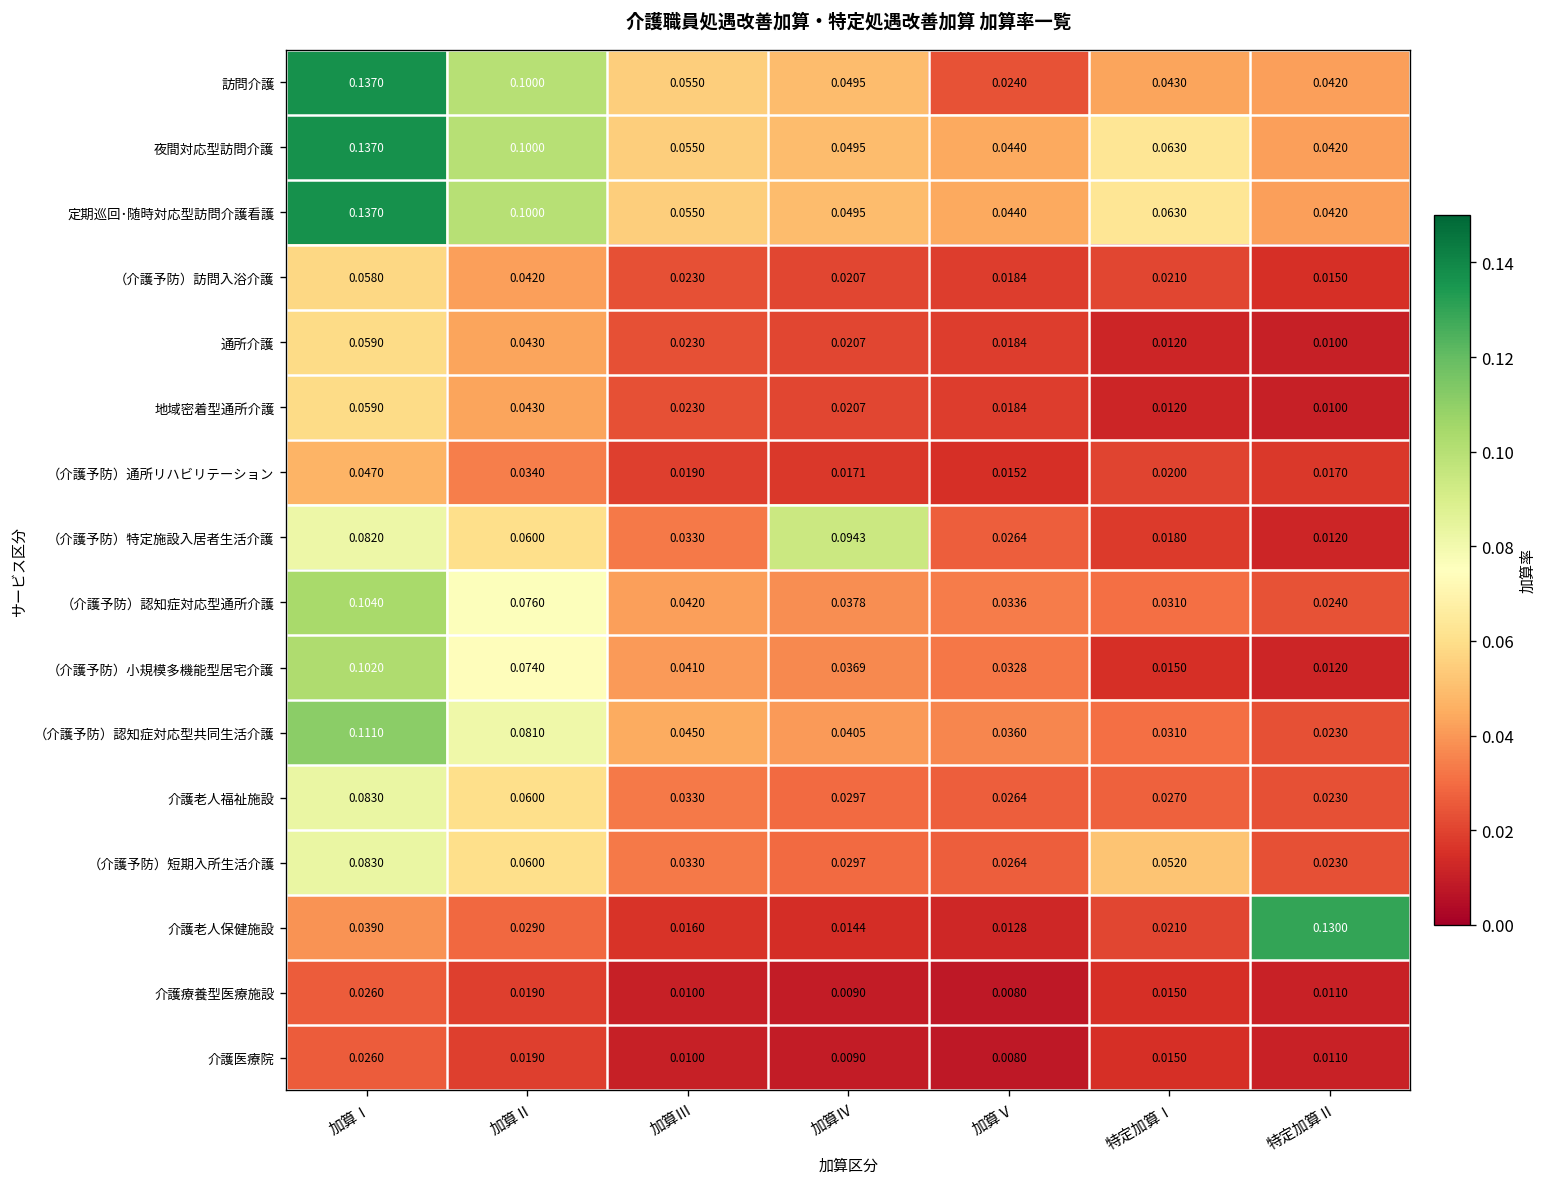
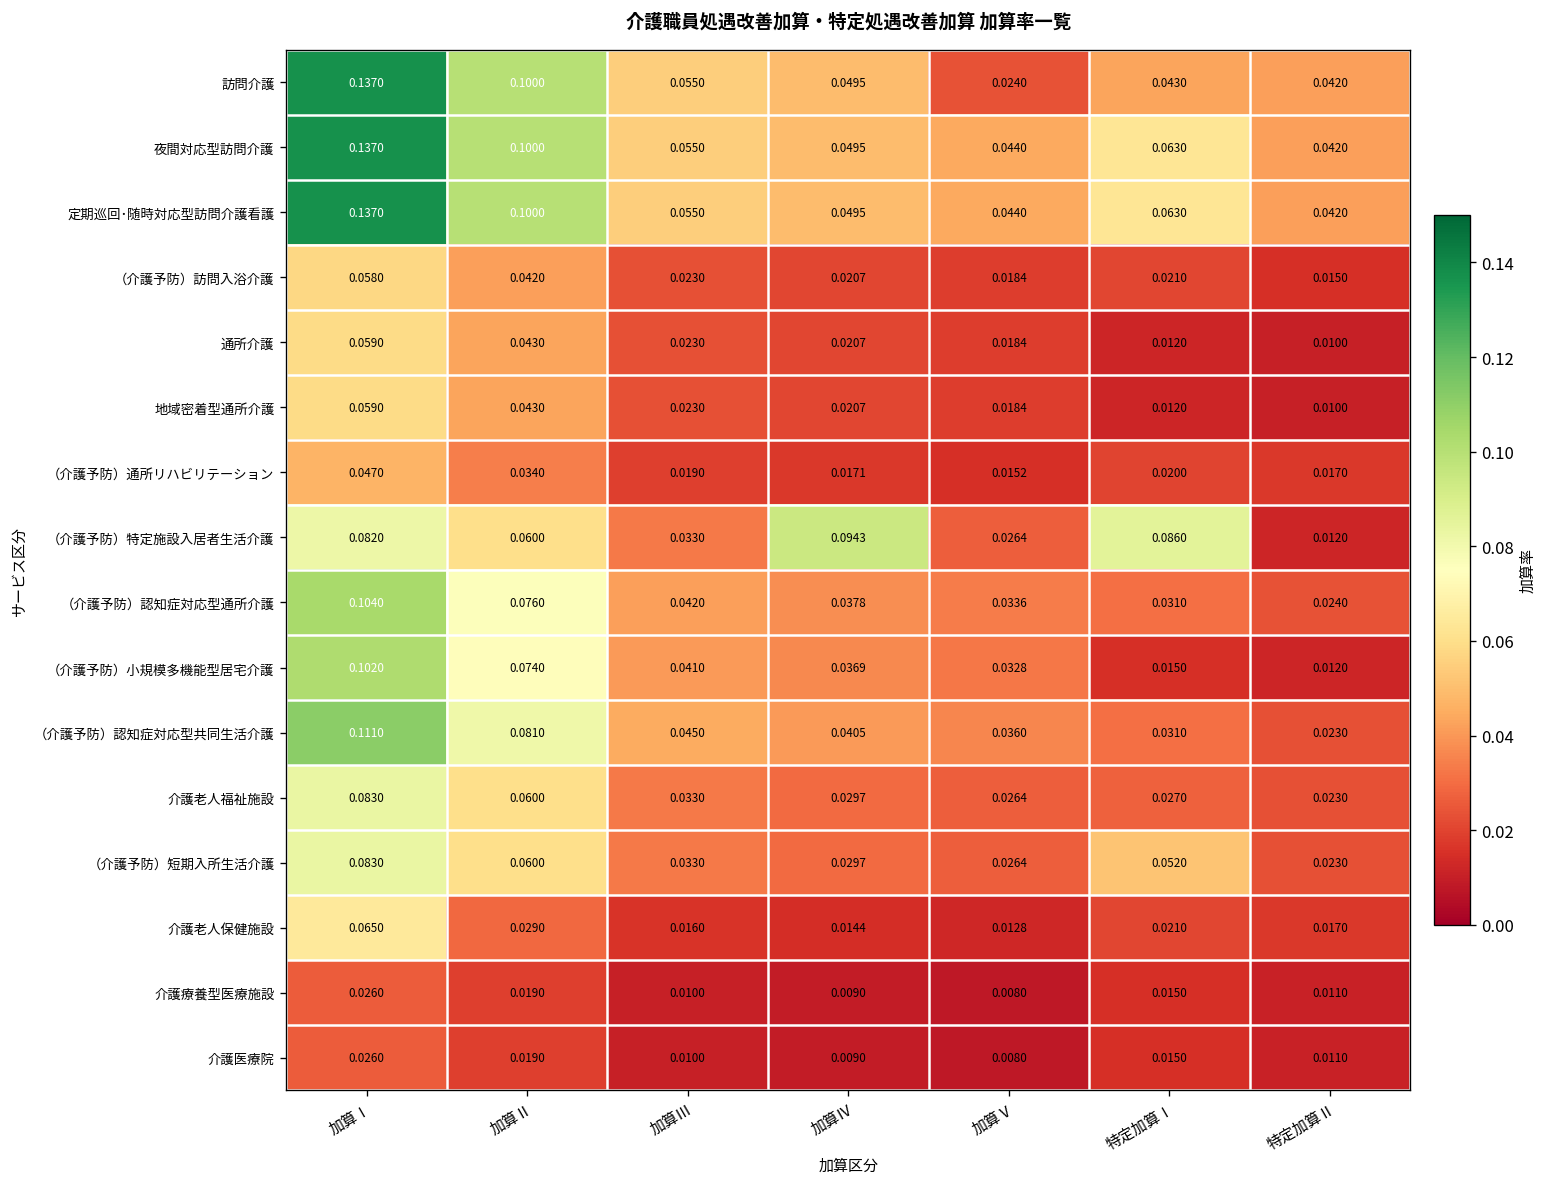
（介護予防）特定施設入居者生活介護, 特定加算Ⅰ: 0.0180 -> 0.0860
介護老人保健施設, 加算Ⅰ: 0.0390 -> 0.0650
介護老人保健施設, 特定加算Ⅱ: 0.1300 -> 0.0170
